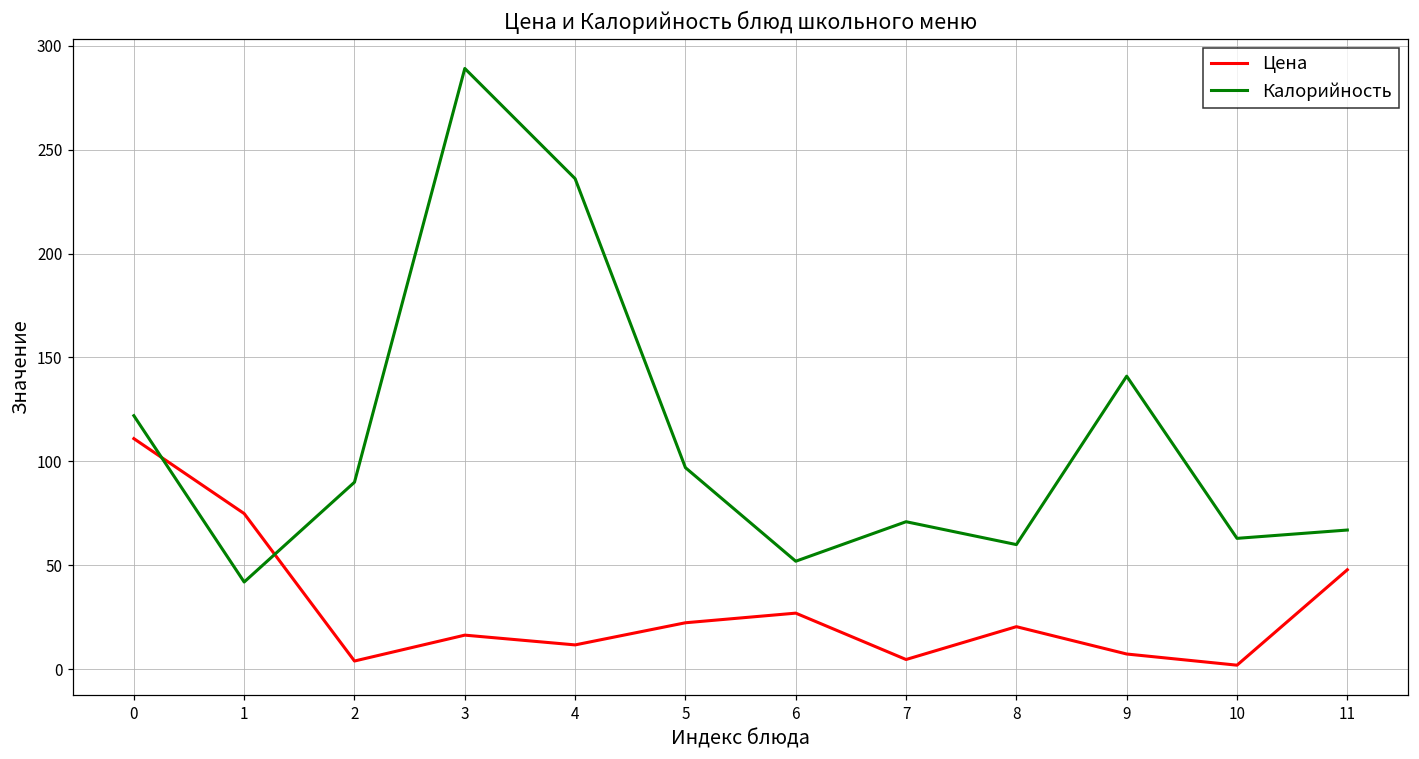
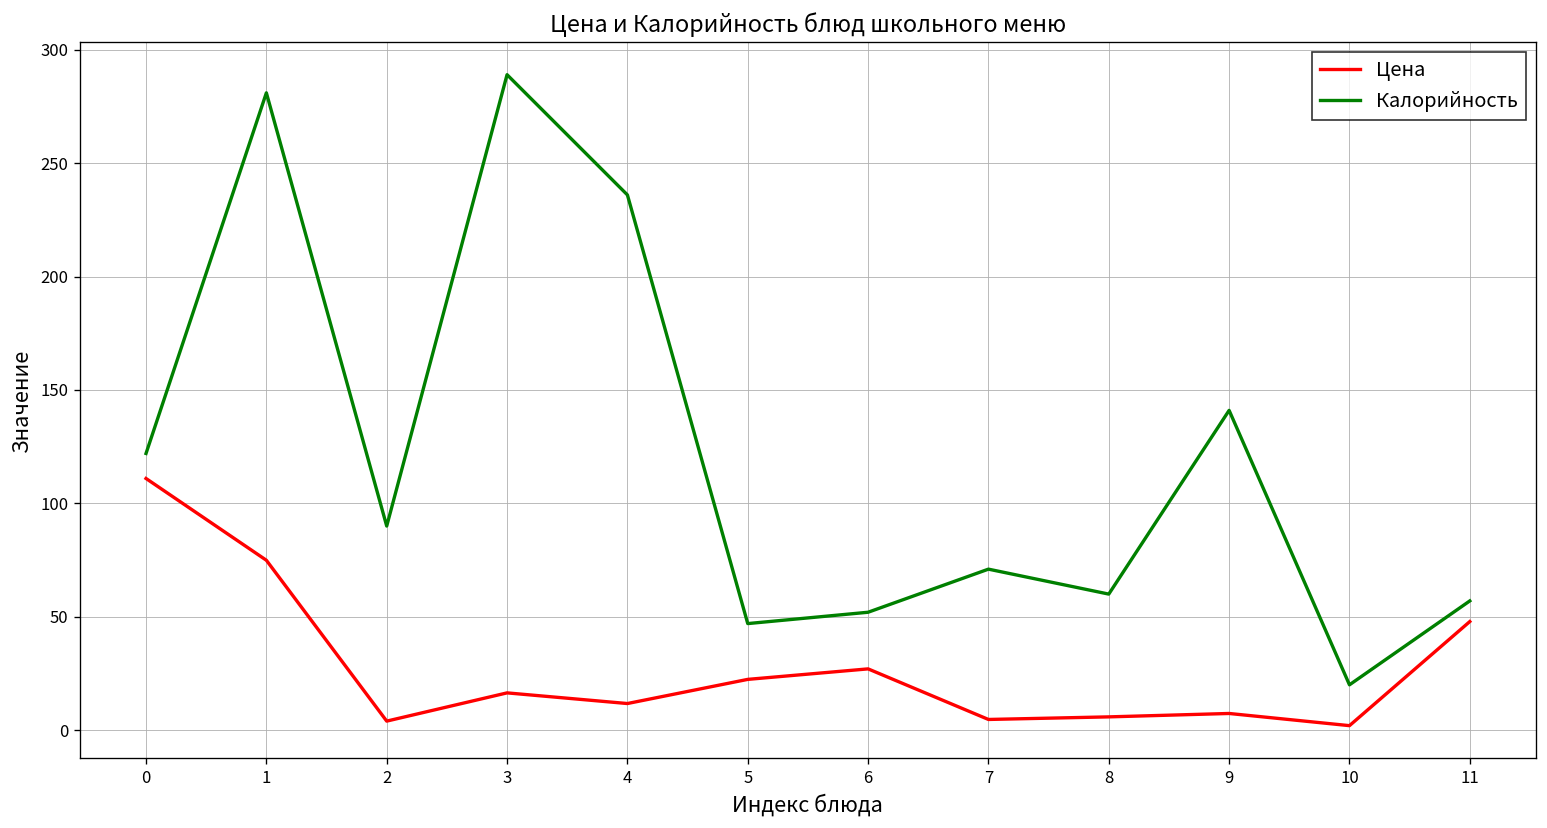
Калорийность, 1: 42 -> 281
Калорийность, 5: 97 -> 47
Цена, 8: 21 -> 6
Калорийность, 10: 63 -> 20
Калорийность, 11: 67 -> 57
